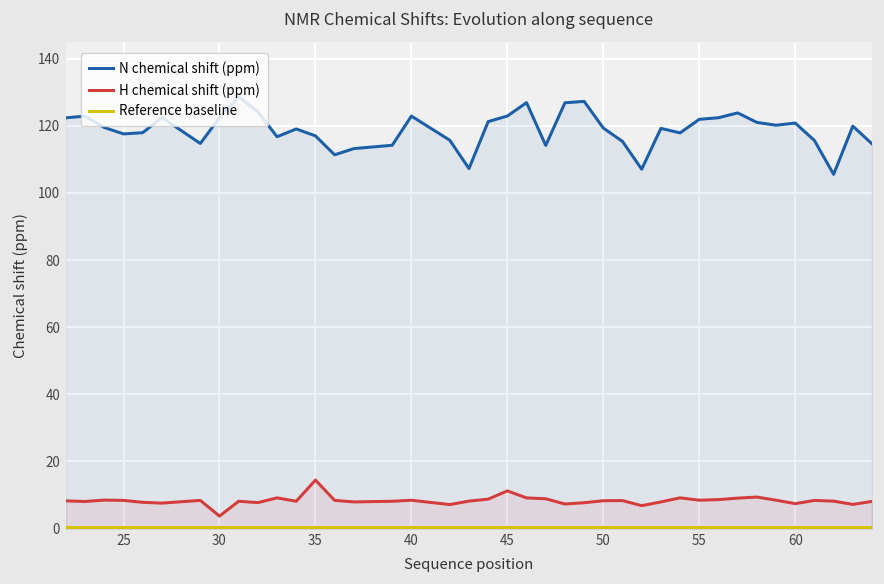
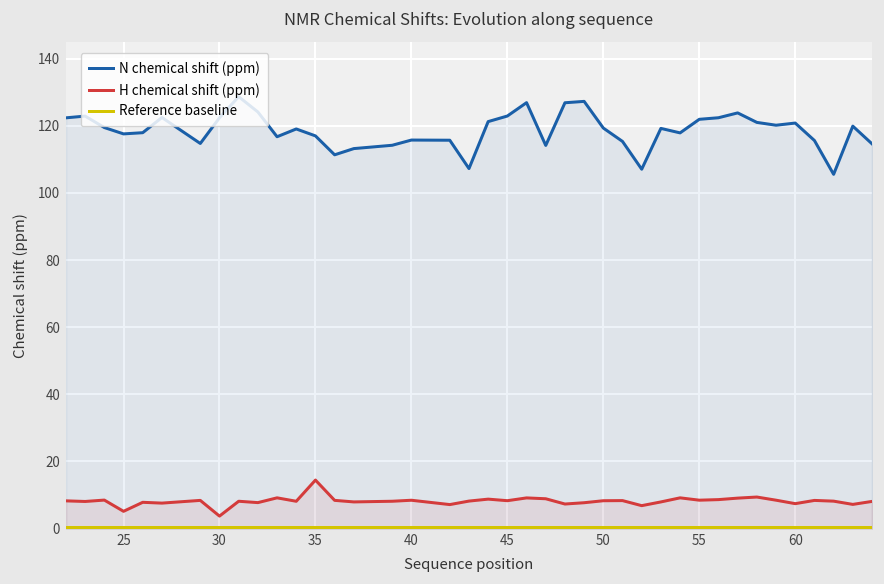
H chemical shift (ppm), 25: 8 -> 5
N chemical shift (ppm), 40: 123 -> 116
H chemical shift (ppm), 45: 11 -> 8
